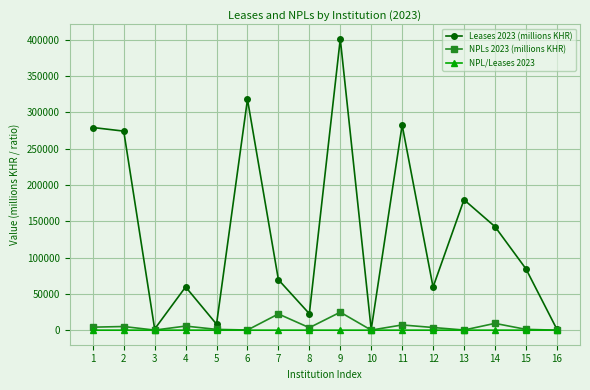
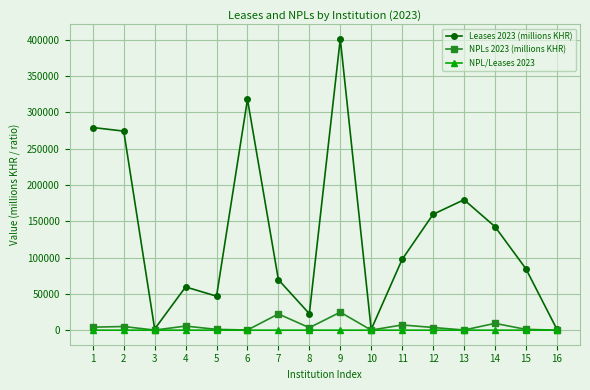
Leases 2023 (millions KHR), 5: 10000 -> 50000
Leases 2023 (millions KHR), 11: 280000 -> 100000
Leases 2023 (millions KHR), 12: 60000 -> 160000
